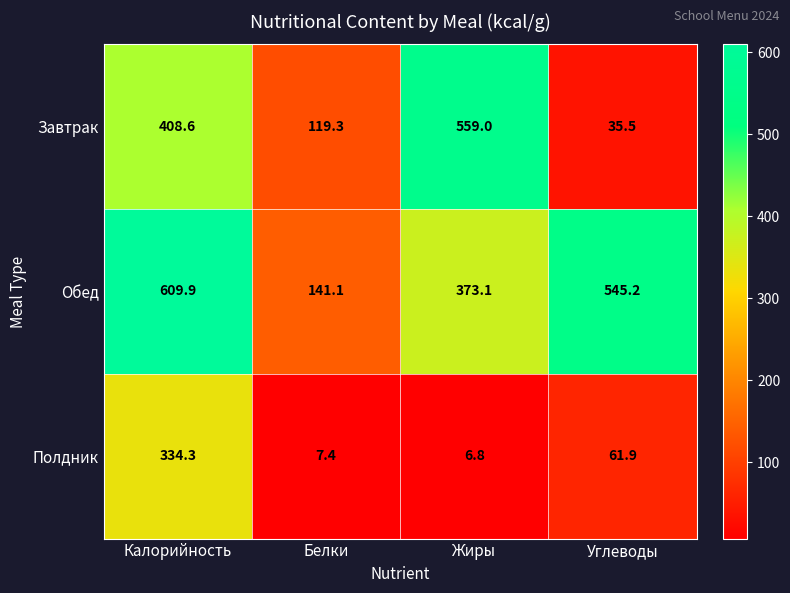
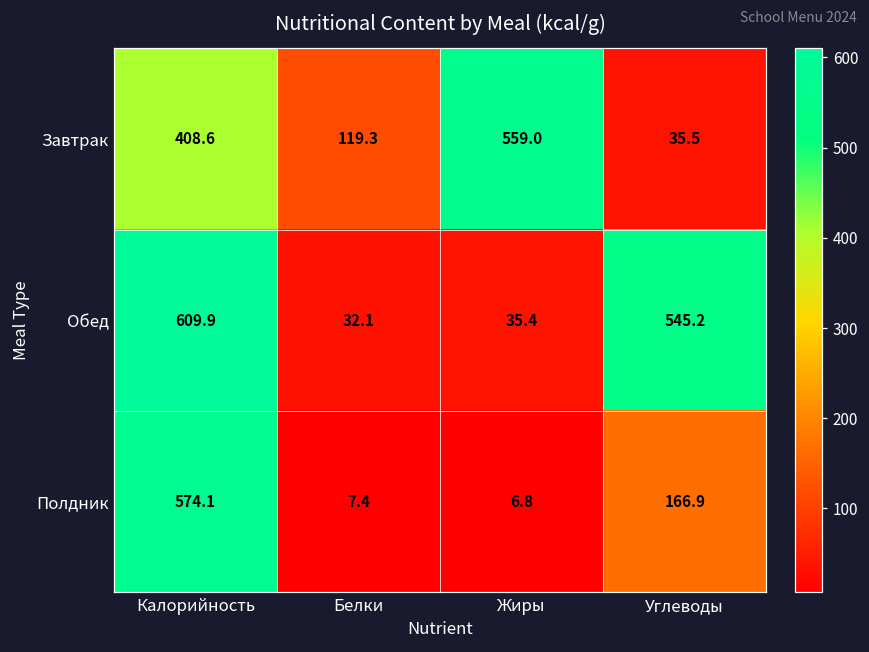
Обед, Белки: 141.1 -> 32.1
Обед, Жиры: 373.1 -> 35.4
Полдник, Калорийность: 334.3 -> 574.1
Полдник, Углеводы: 61.9 -> 166.9
